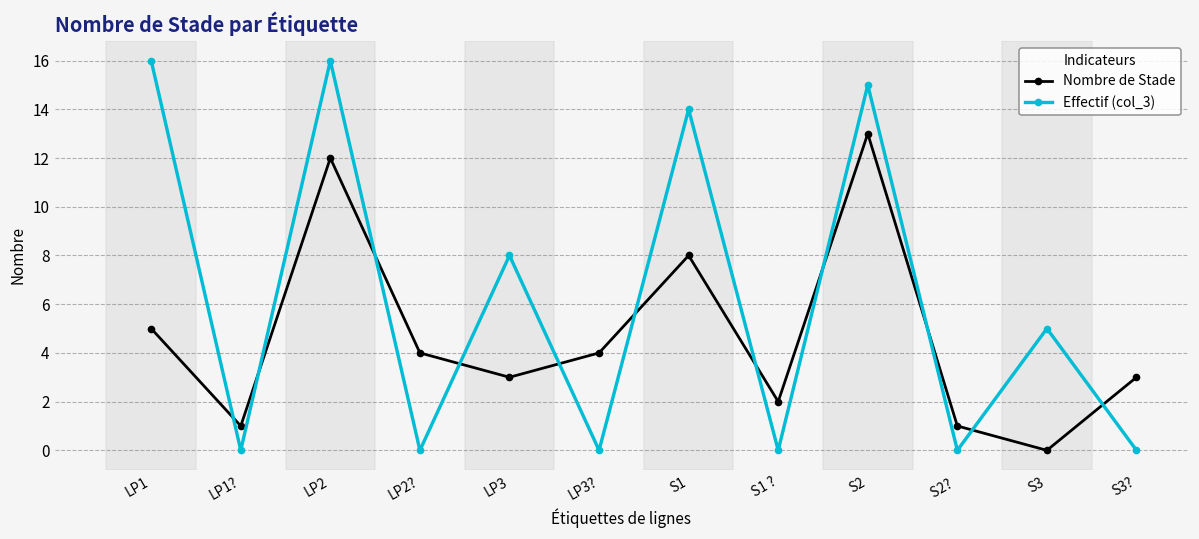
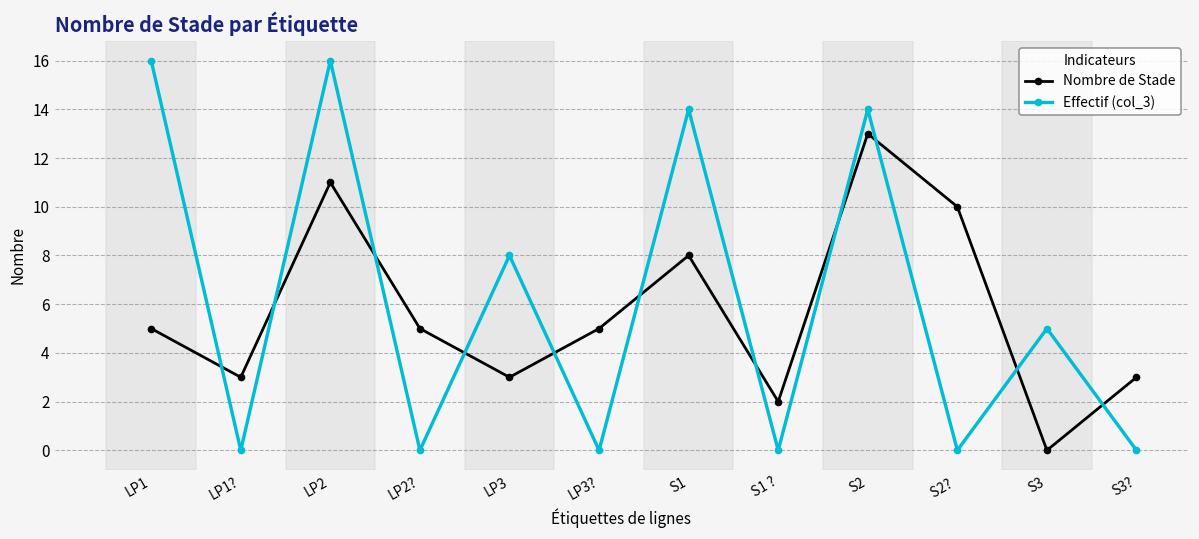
Nombre de Stade, LP1?: 1 -> 3
Nombre de Stade, LP2: 12 -> 11
Nombre de Stade, LP2?: 4 -> 5
Nombre de Stade, LP3?: 4 -> 5
Effectif (col_3), S2: 15 -> 14
Nombre de Stade, S2?: 1 -> 10
